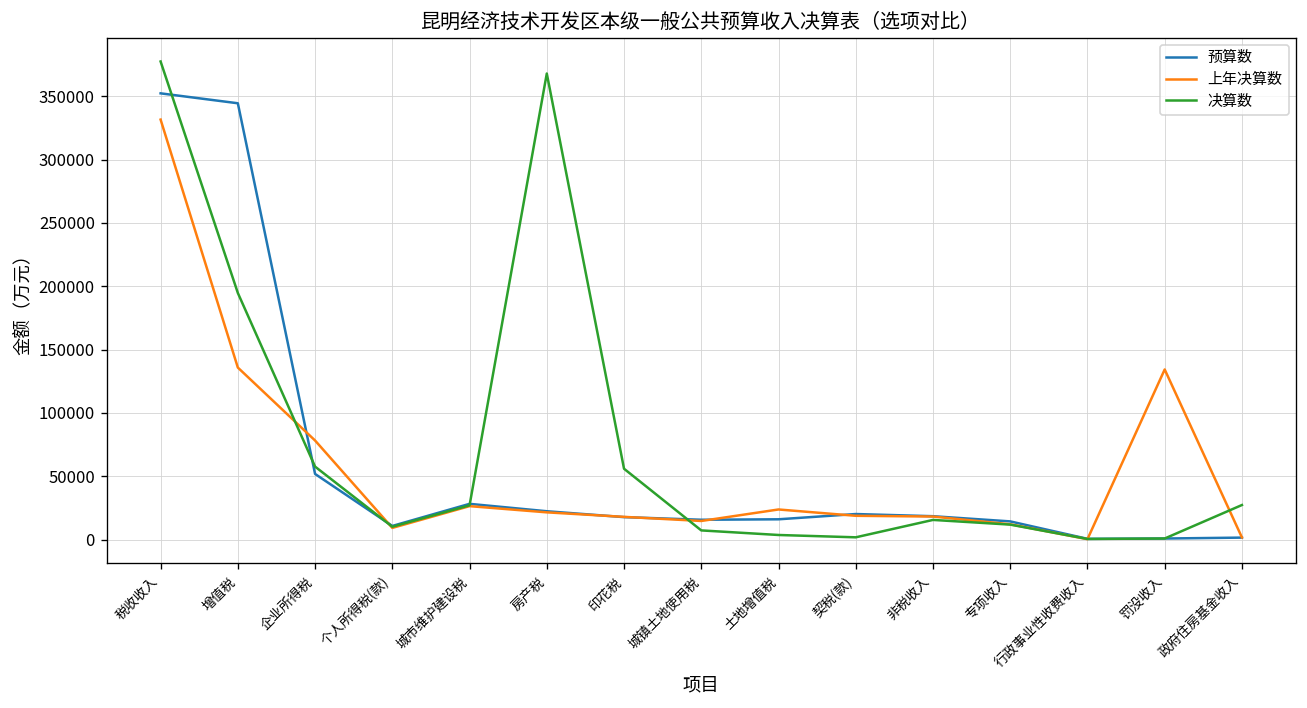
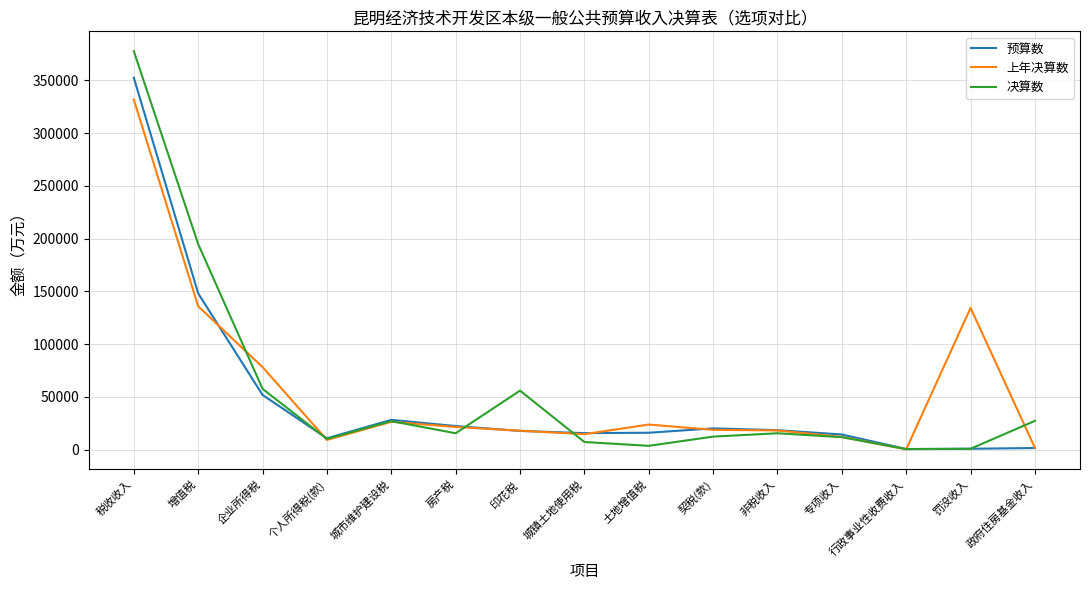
预算数, 增值税: 345000 -> 148000
决算数, 房产税: 368000 -> 16000
决算数, 契税(款): 2000 -> 12000
